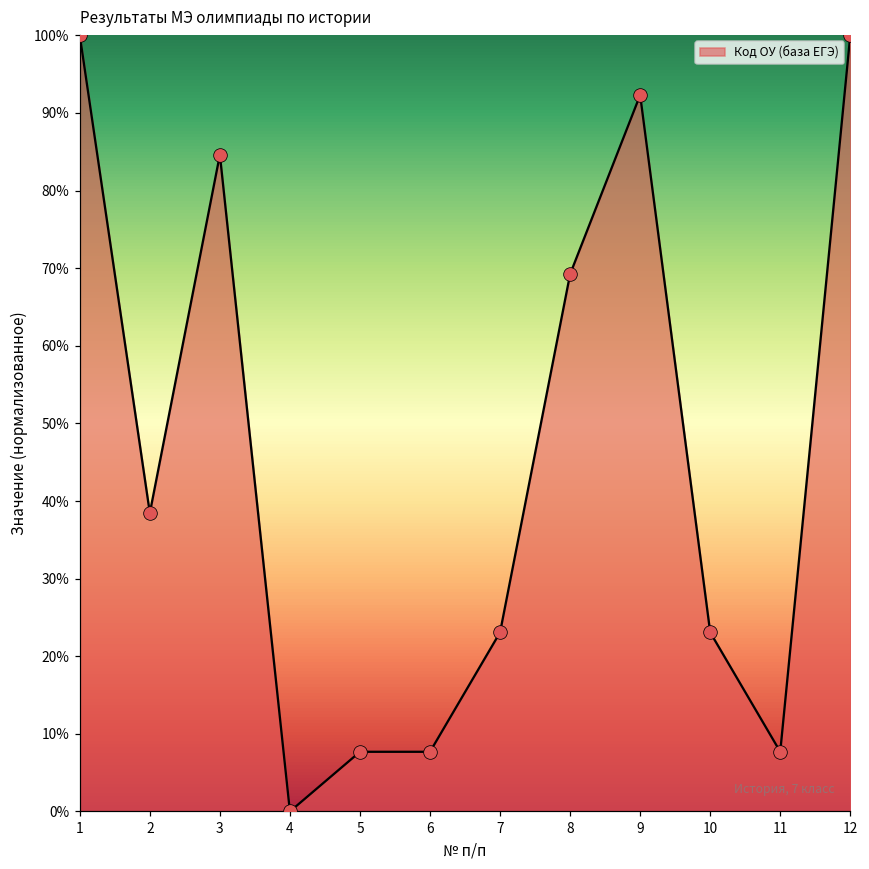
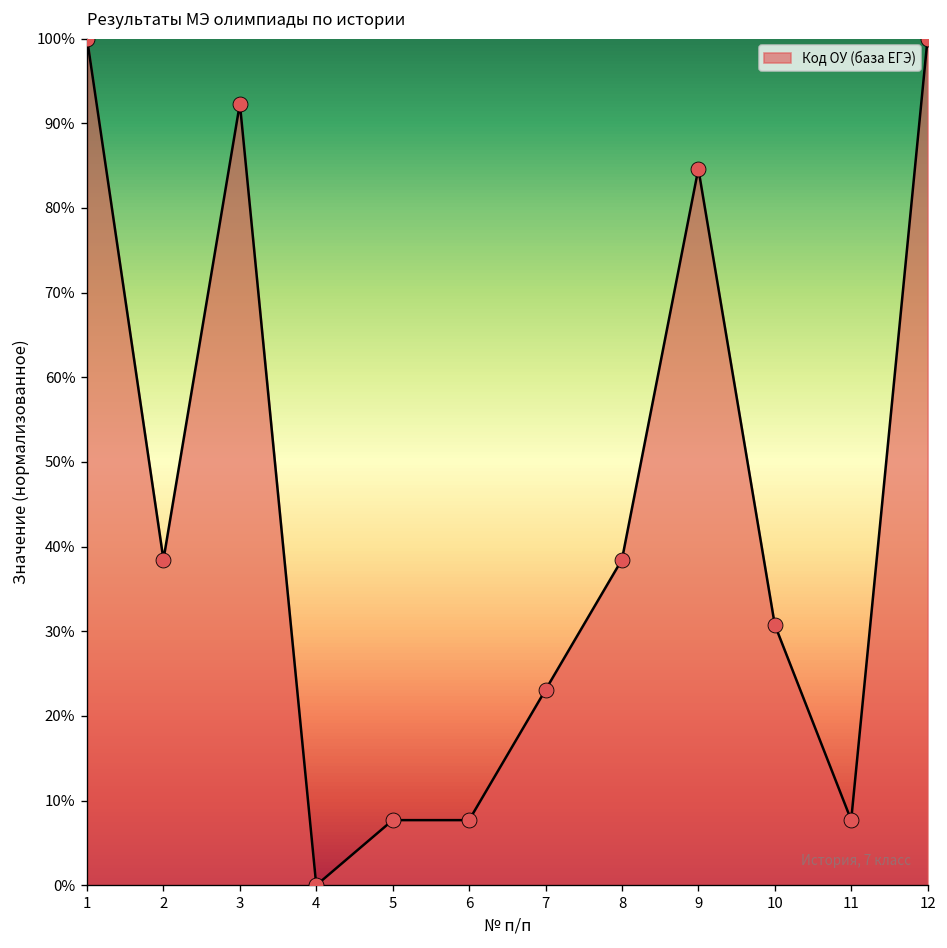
3: 85% -> 92%
8: 69% -> 38%
9: 92% -> 85%
10: 23% -> 31%
